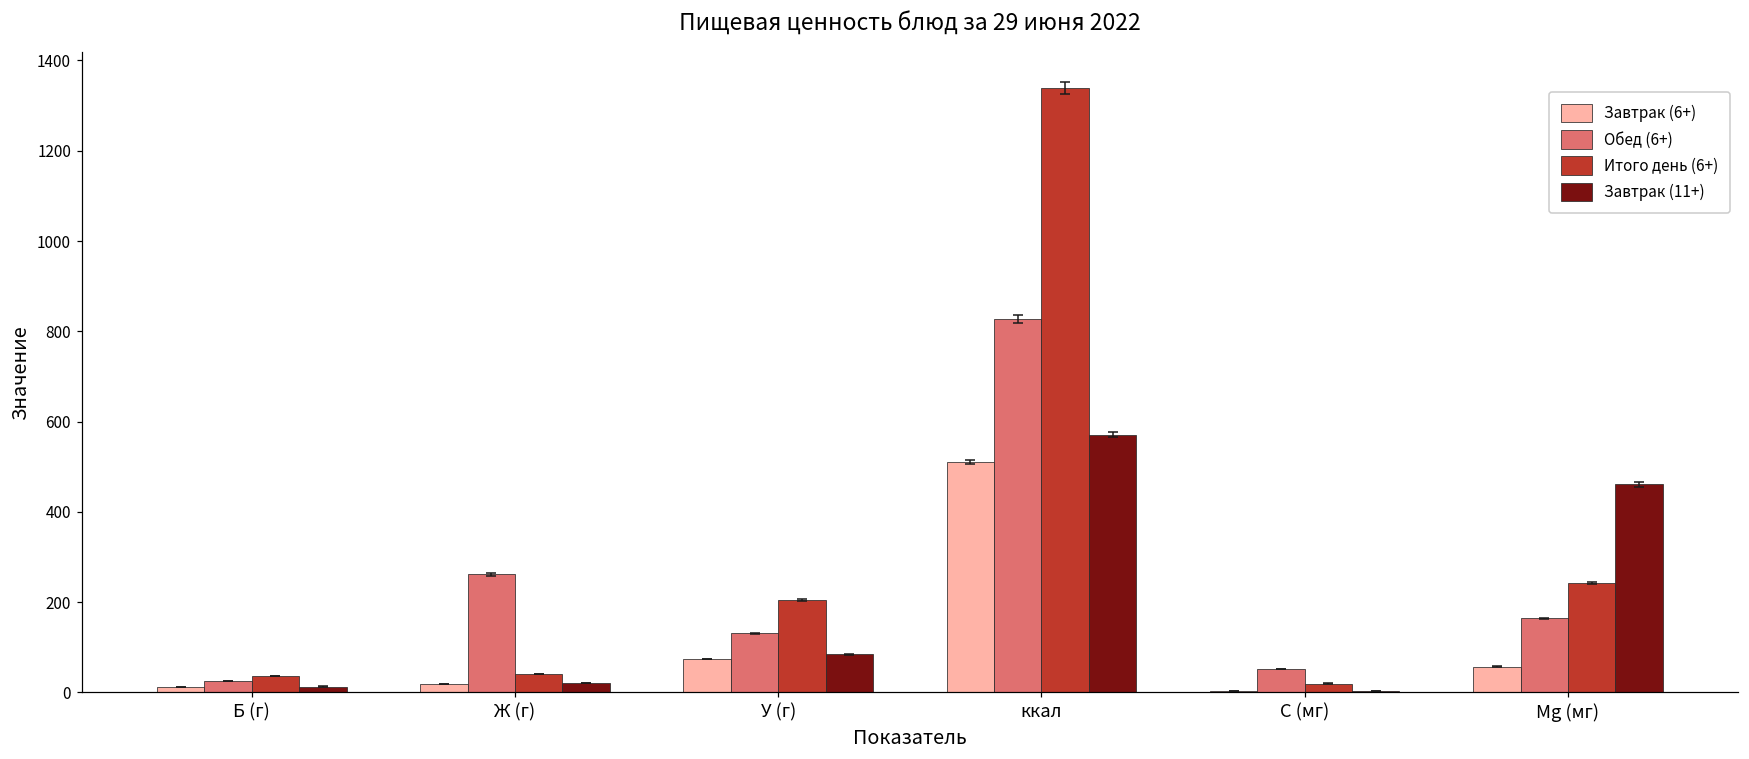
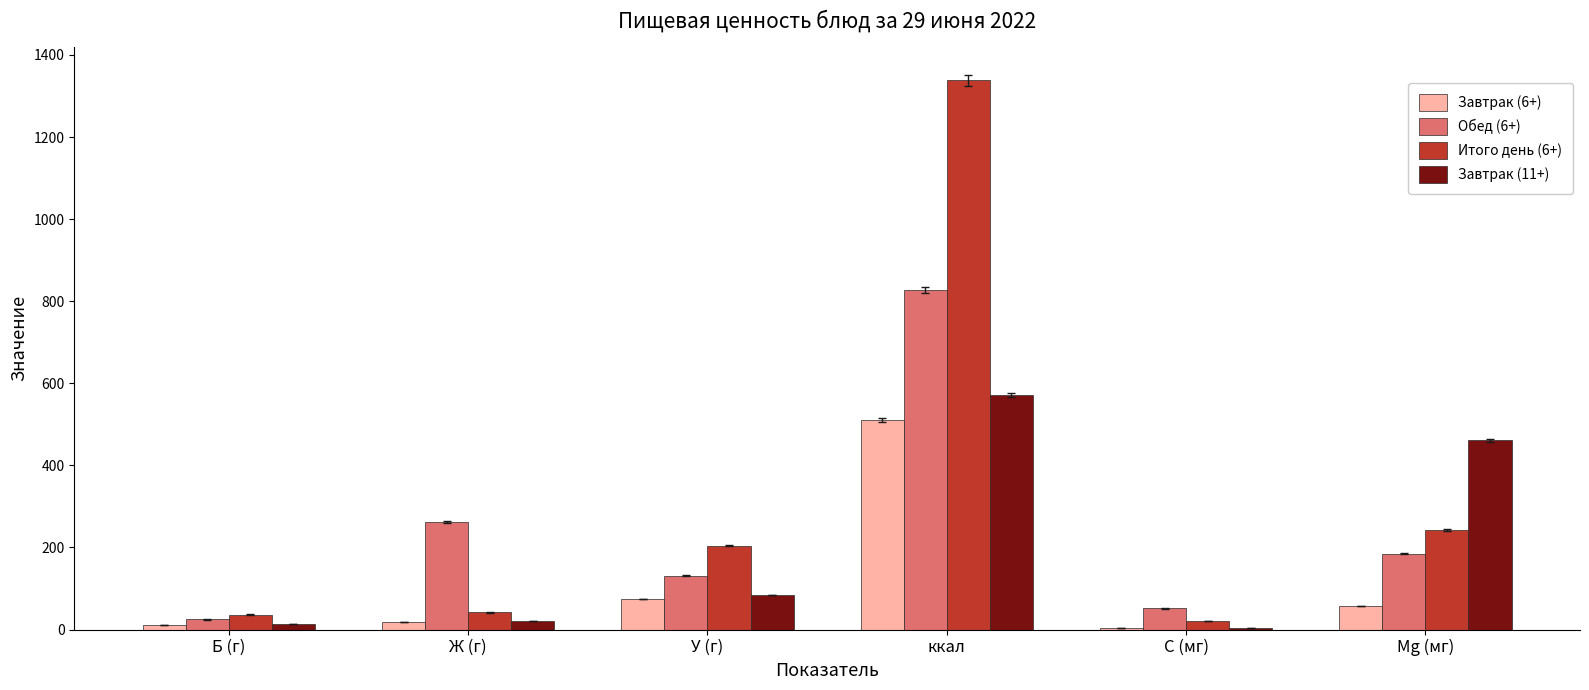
Обед (6+), Mg (мг): 160 -> 180
